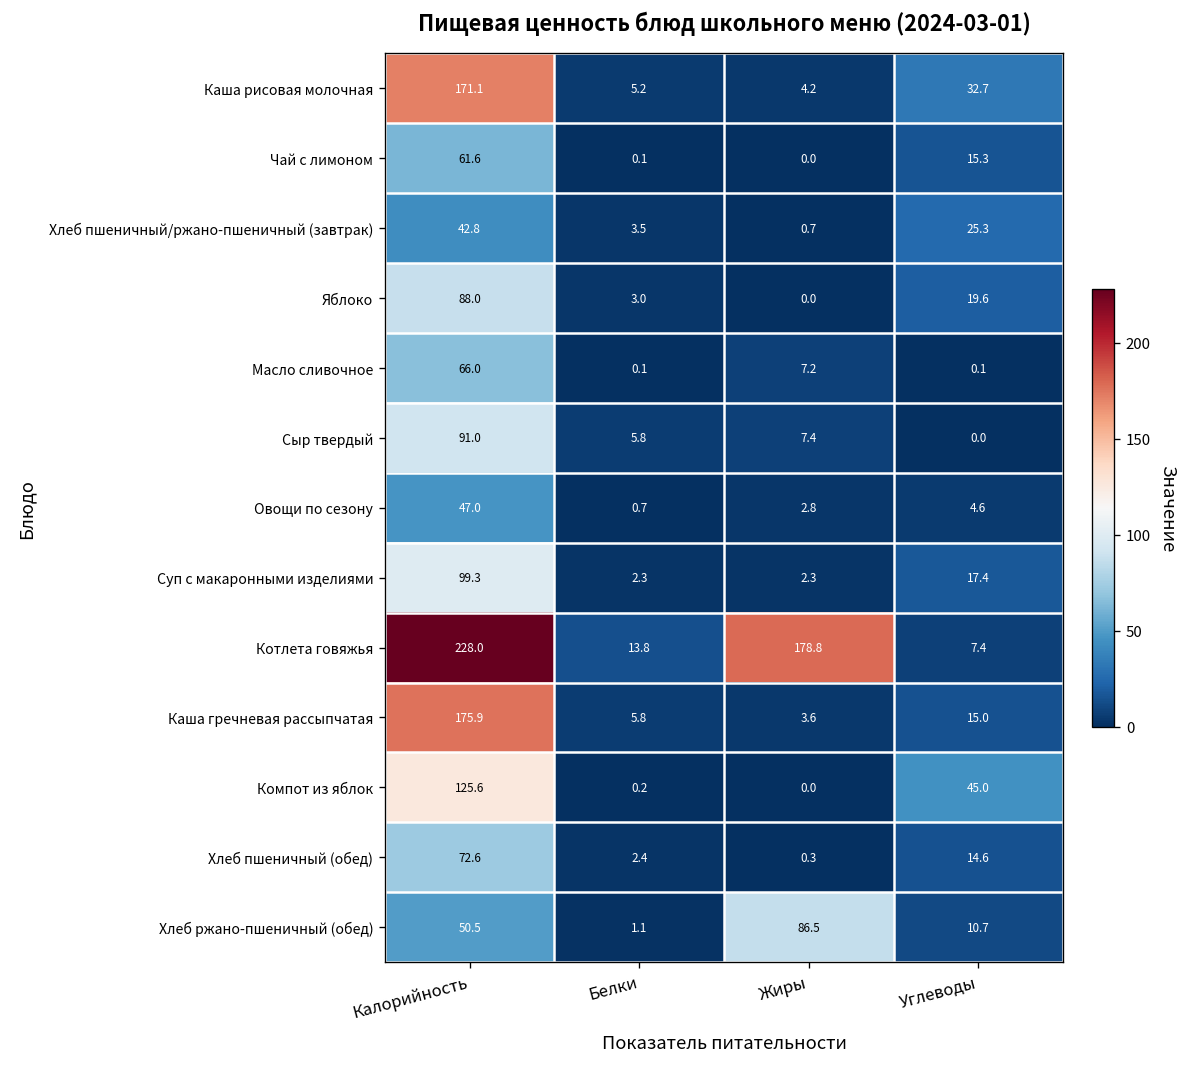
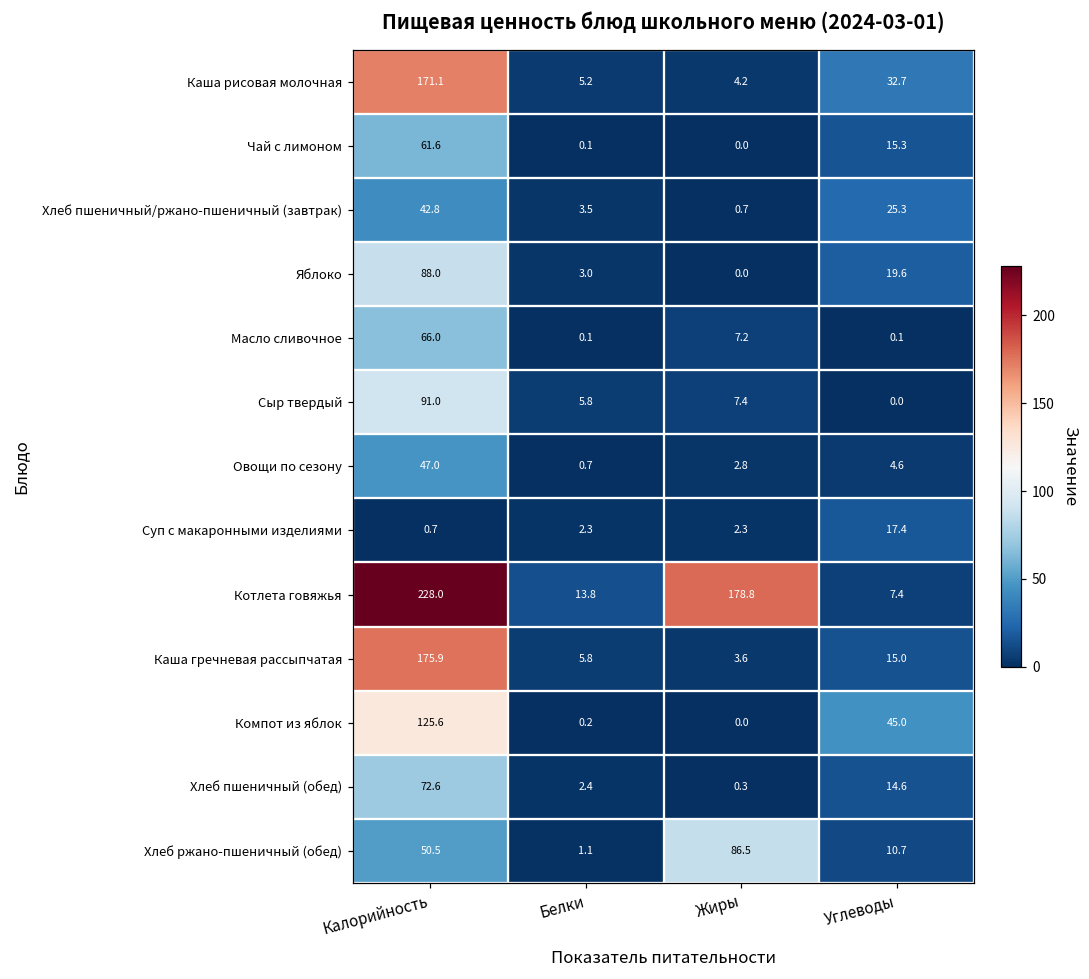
Суп с макаронными изделиями, Калорийность: 99.3 -> 0.7
